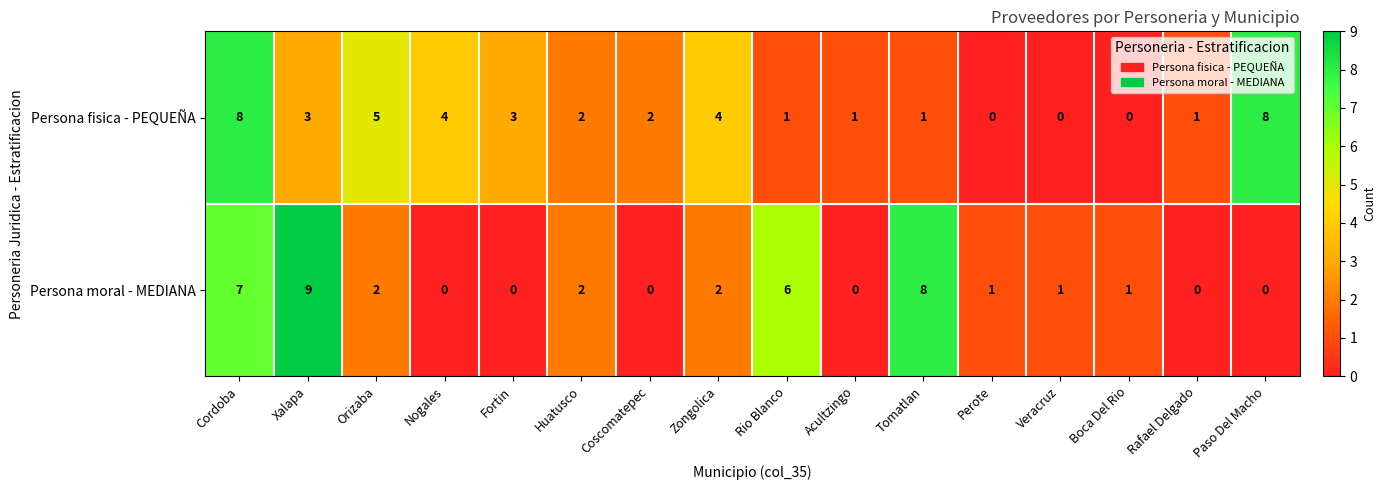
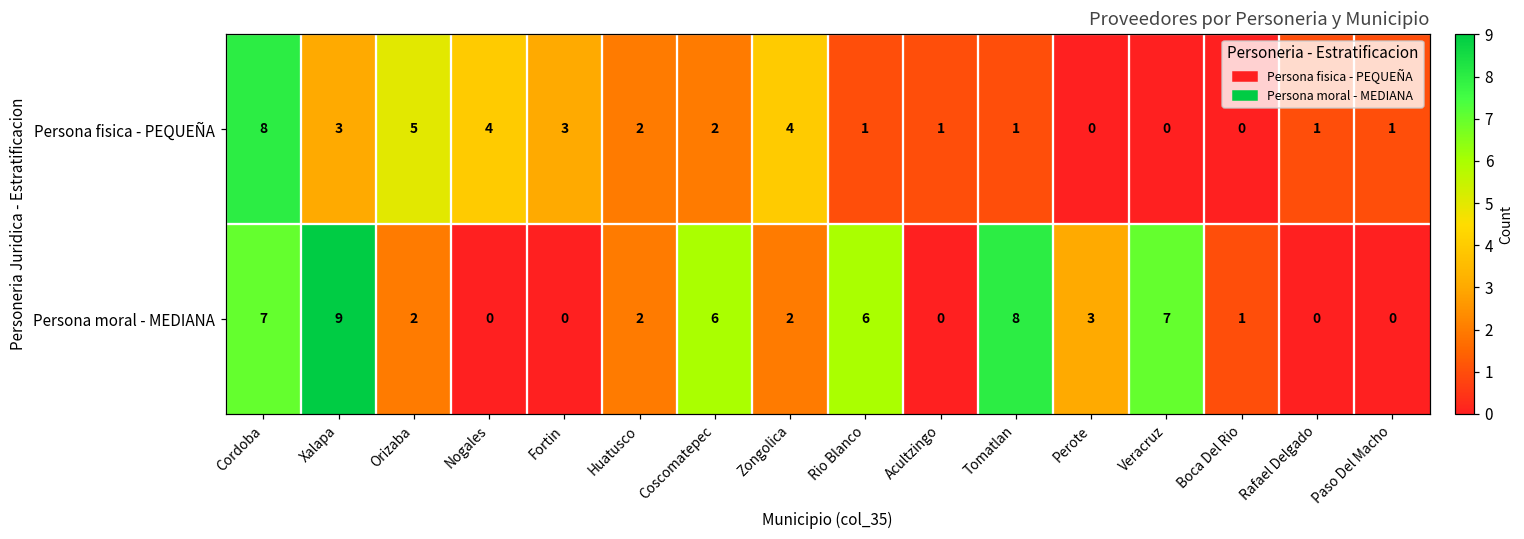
Persona fisica - PEQUEÑA, Paso Del Macho: 8 -> 1
Persona moral - MEDIANA, Coscomatepec: 0 -> 6
Persona moral - MEDIANA, Perote: 1 -> 3
Persona moral - MEDIANA, Veracruz: 1 -> 7
